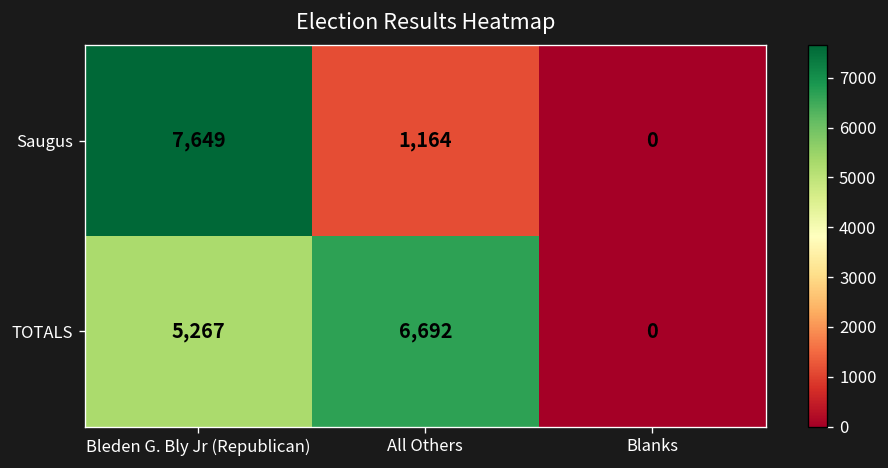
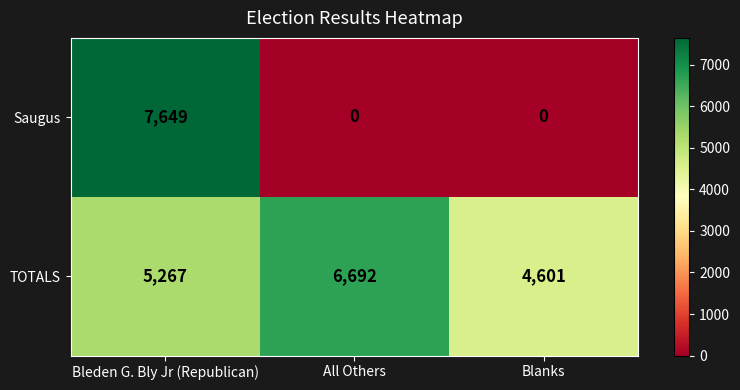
Saugus, All Others: 1,164 -> 0
TOTALS, Blanks: 0 -> 4,601
